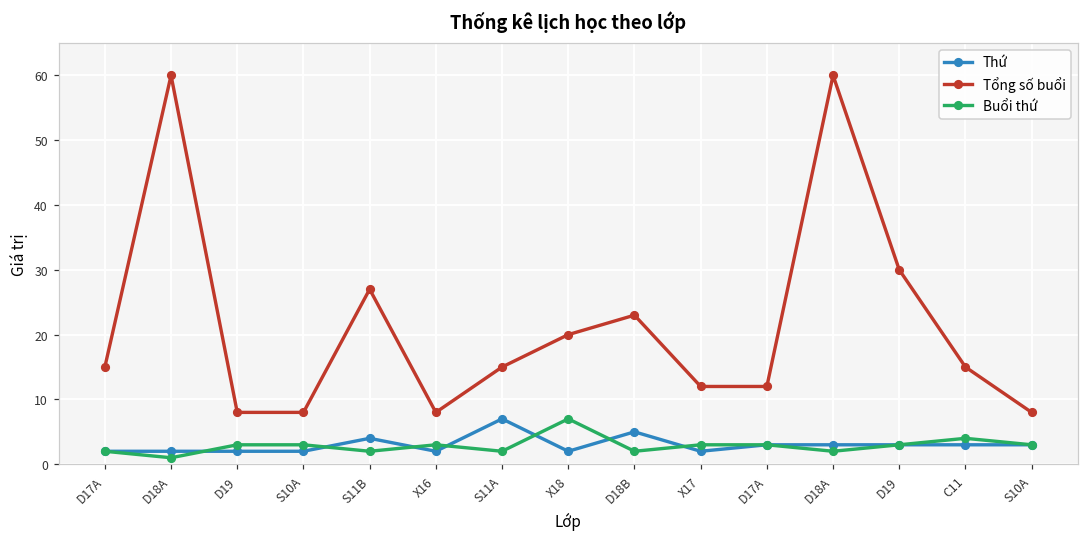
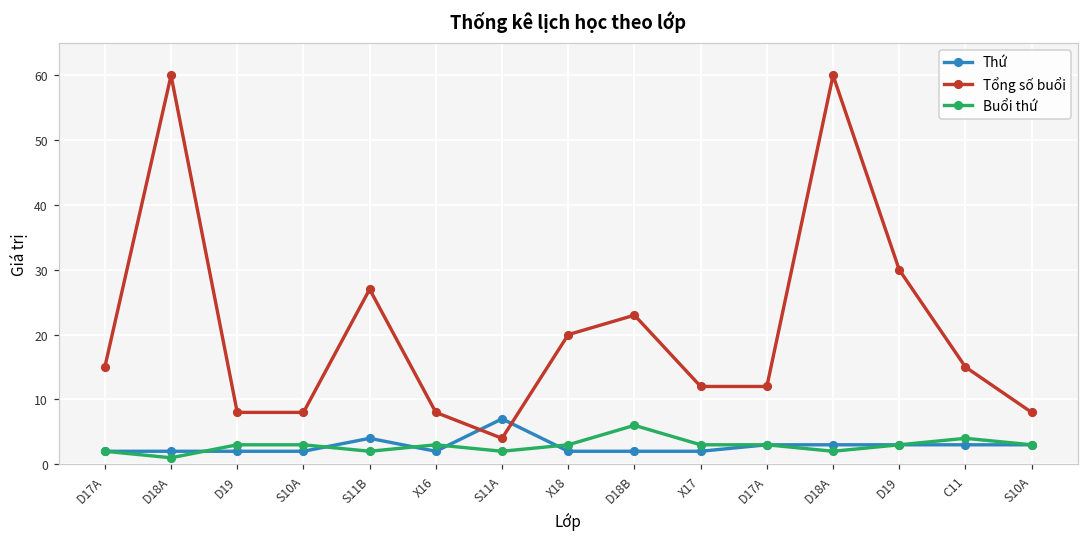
Tổng số buổi, S11A: 15 -> 4
Buổi thứ, X18: 7 -> 3
Thứ, D18B: 5 -> 2
Buổi thứ, D18B: 2 -> 6
